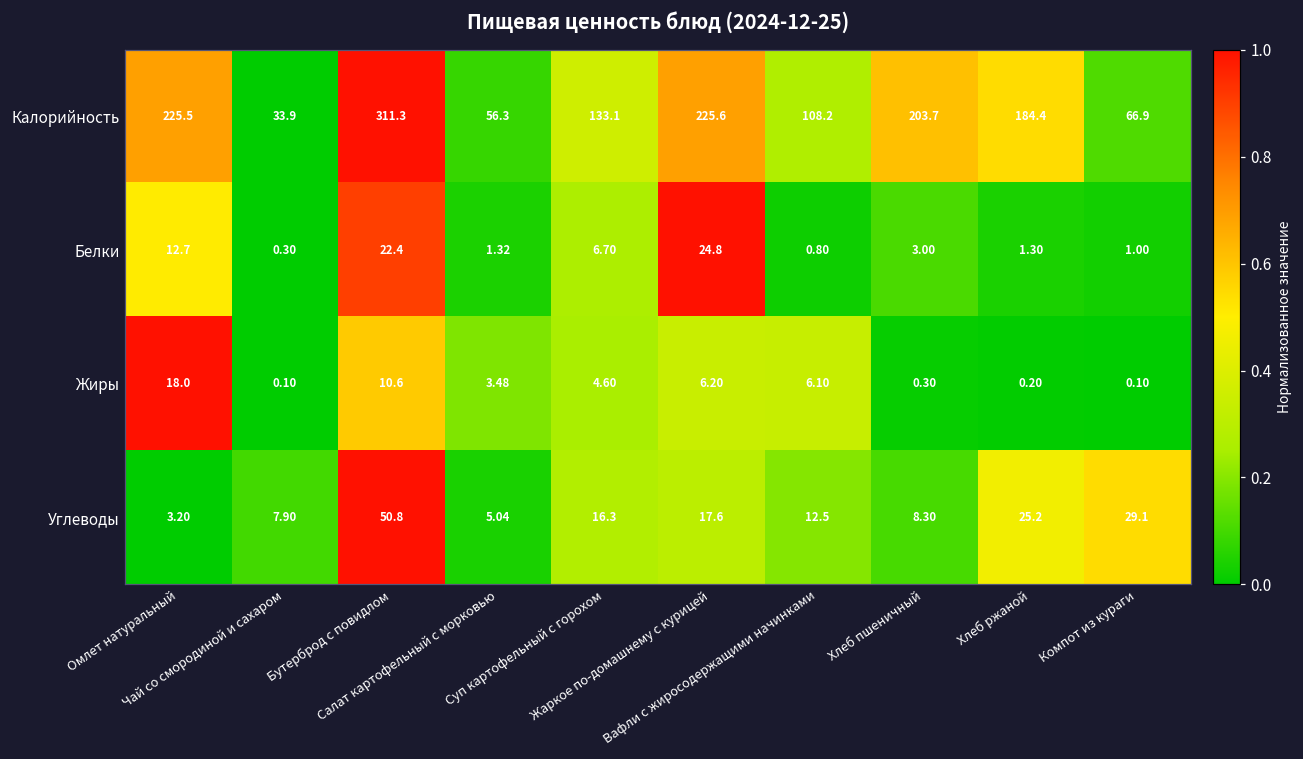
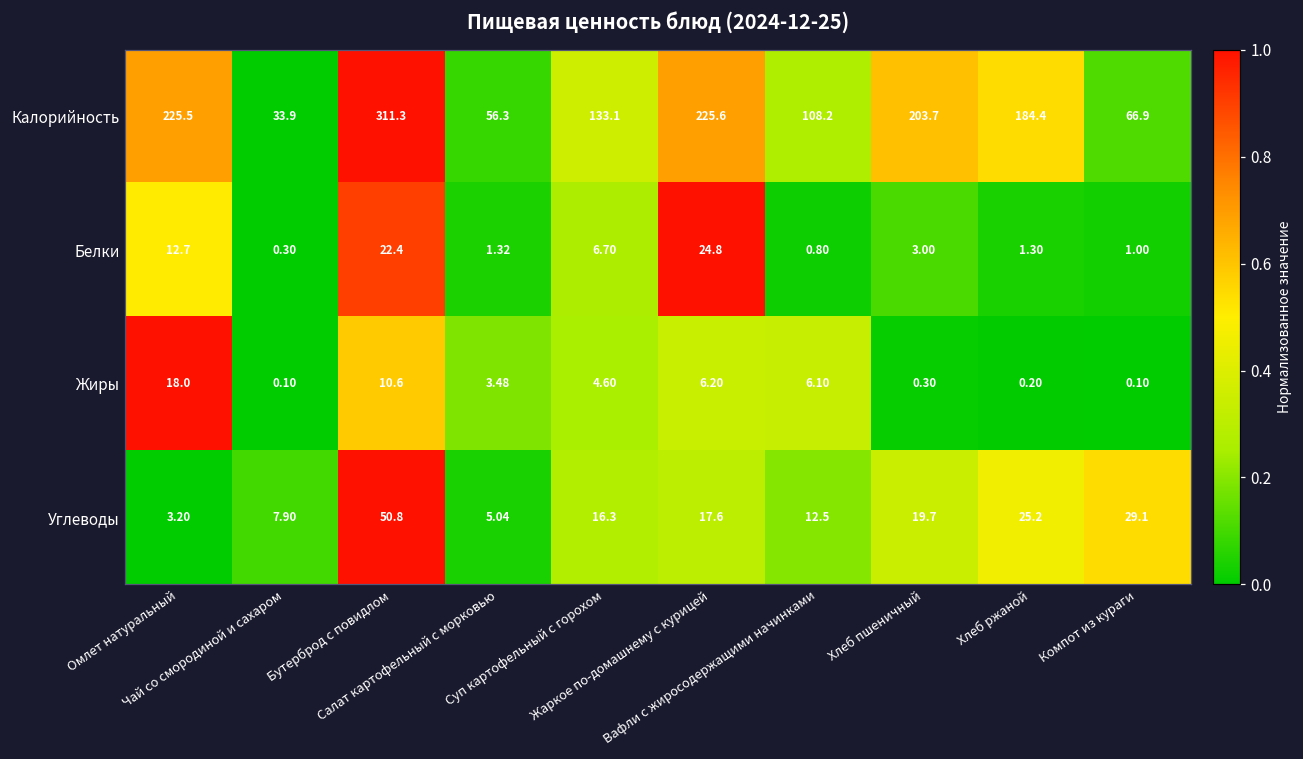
Углеводы, Хлеб пшеничный: 8.30 -> 19.7
